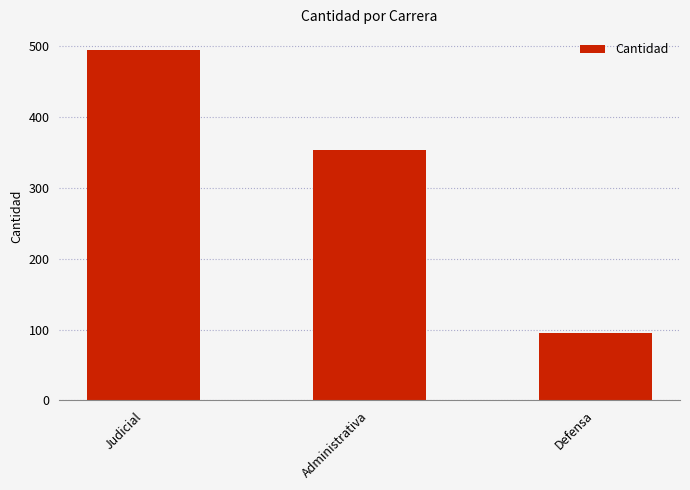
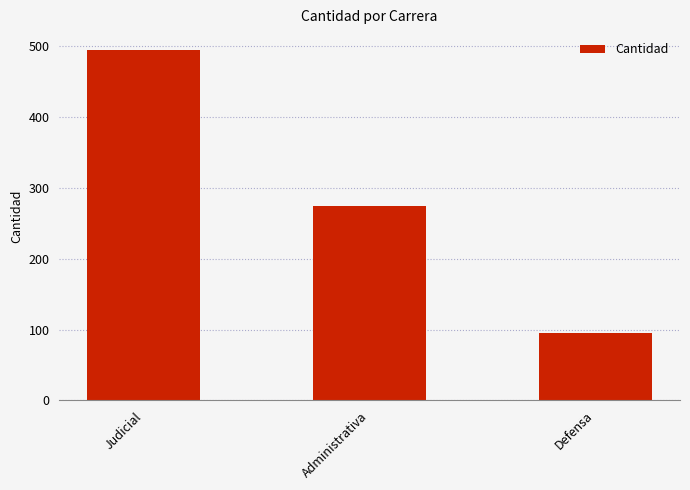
Administrativa: 350 -> 270
